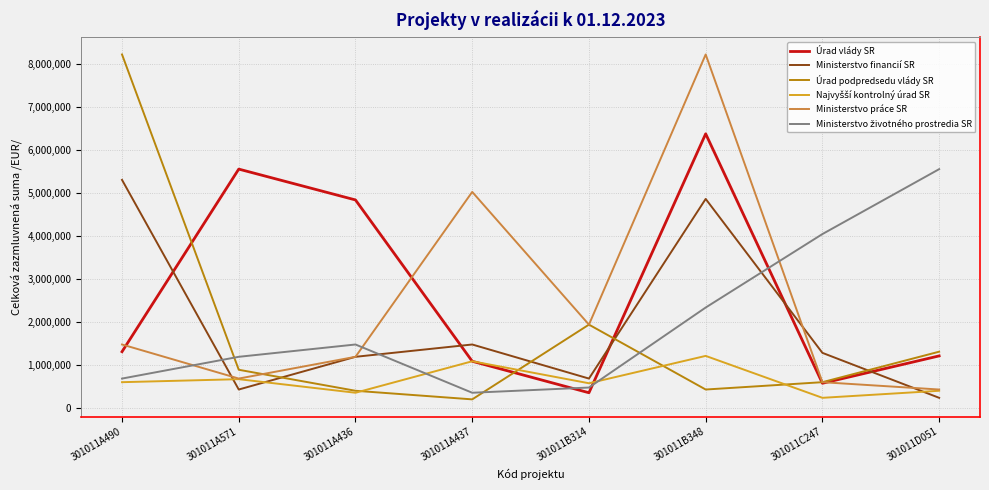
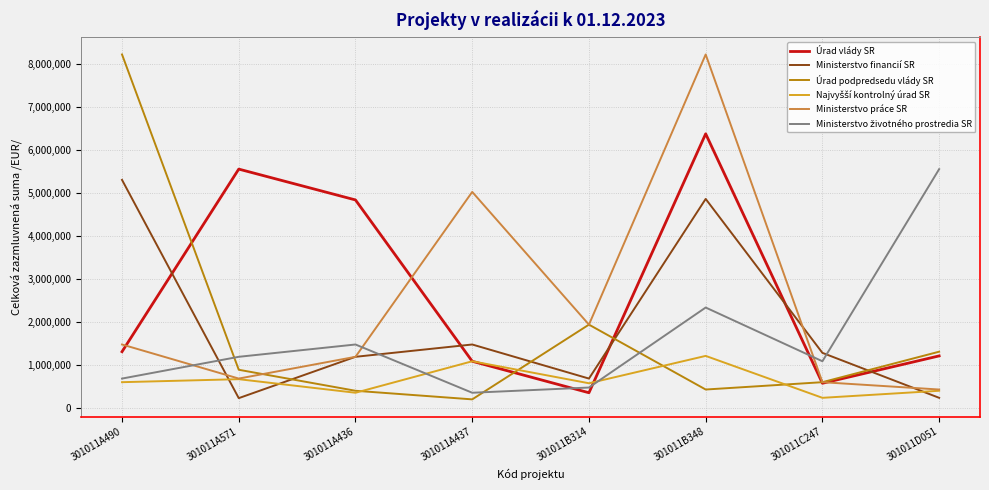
Ministerstvo financií SR, 301011A571: 400,000 -> 200,000
Ministerstvo životného prostredia SR, 301011C247: 4,000,000 -> 1,100,000
